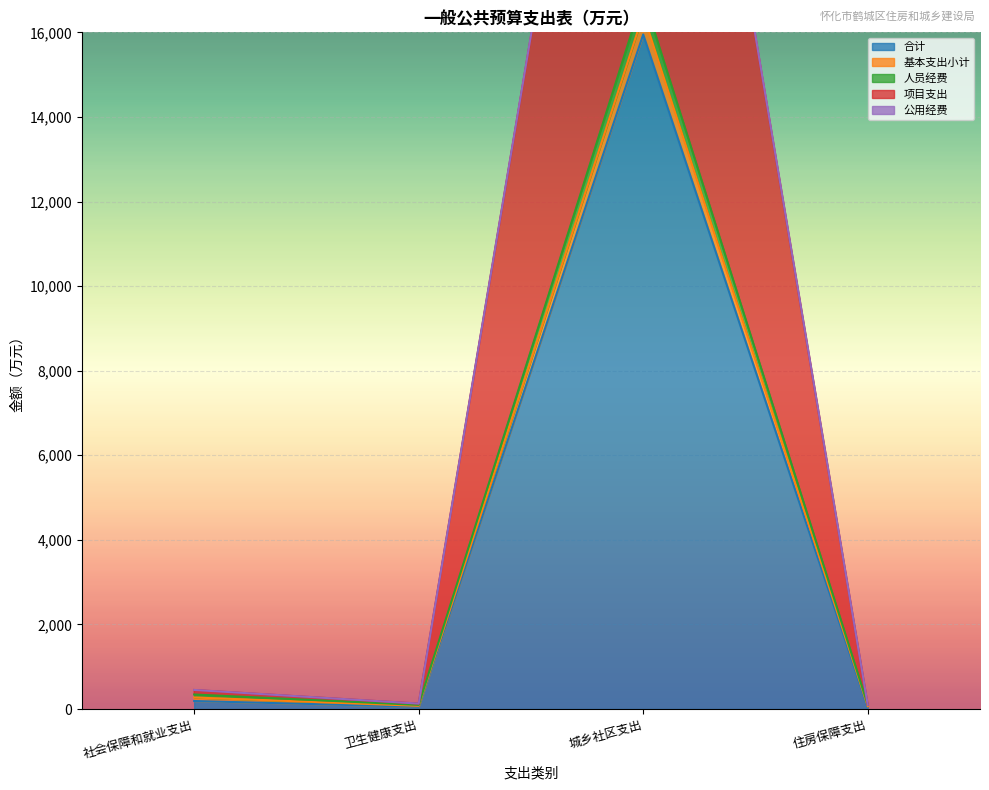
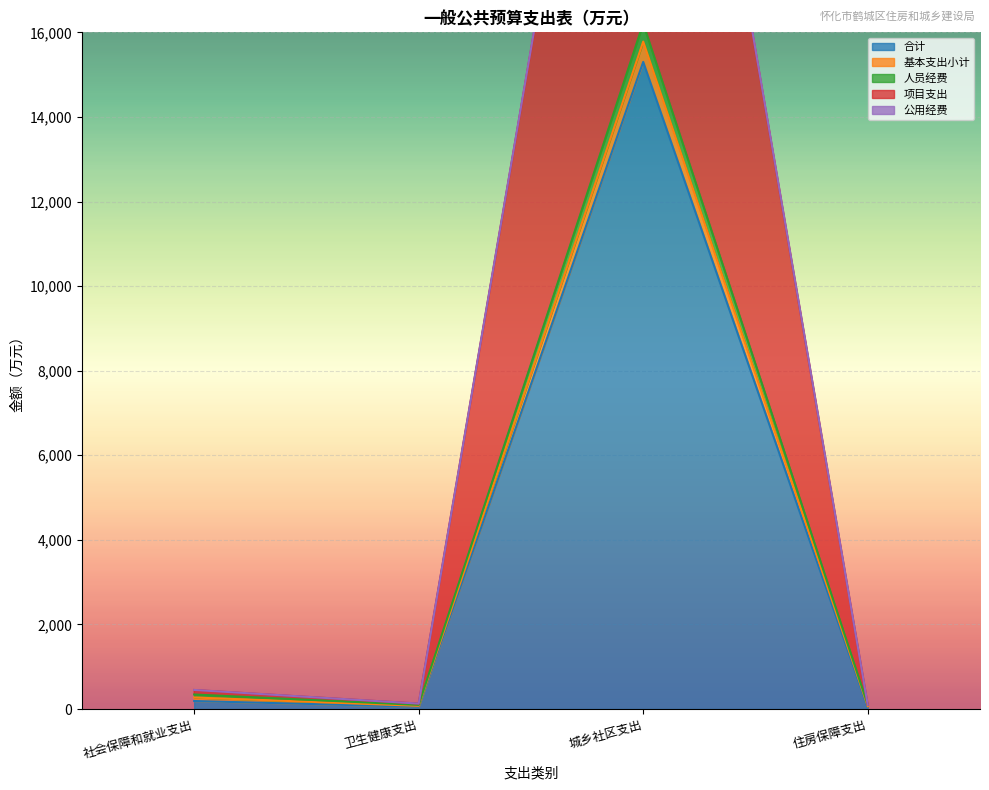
合计, 城乡社区支出: 15,900 -> 15,300
